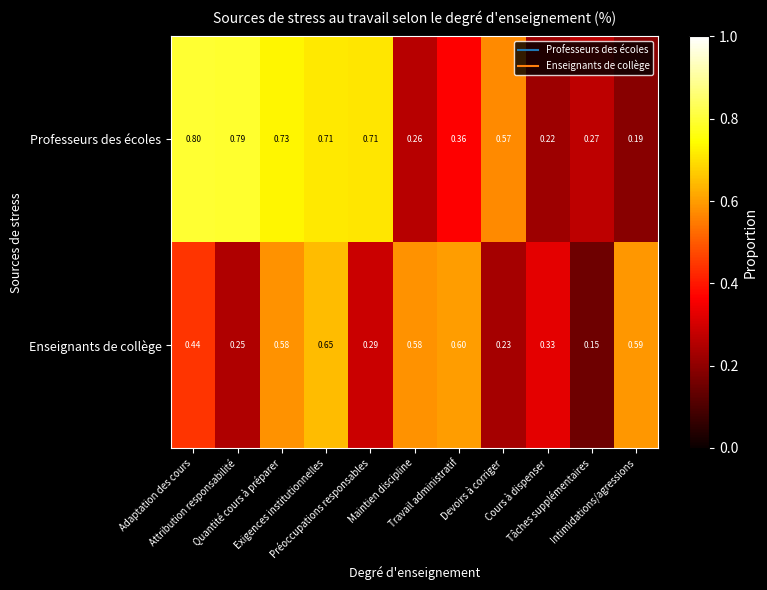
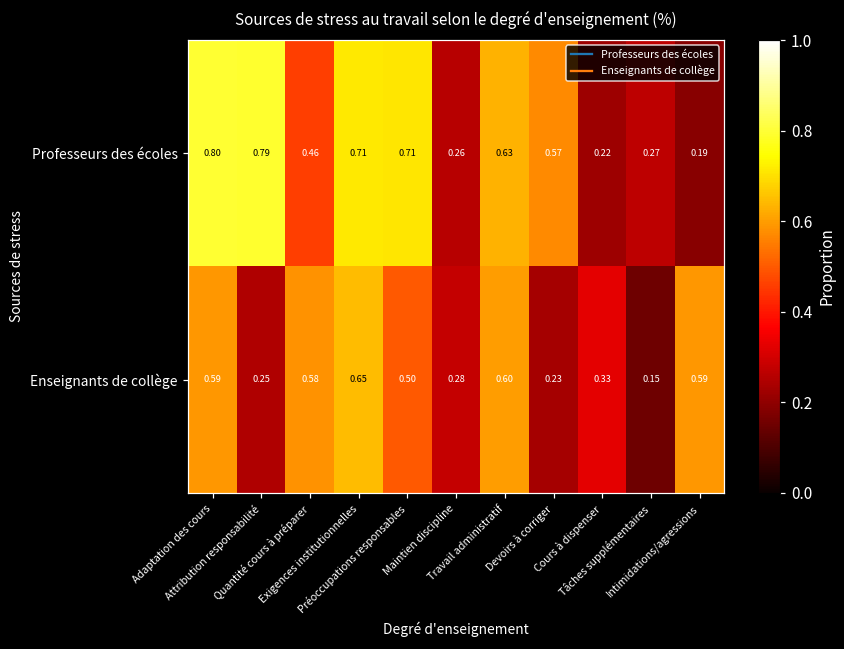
Professeurs des écoles, Quantité cours à préparer: 0.73 -> 0.46
Professeurs des écoles, Travail administratif: 0.36 -> 0.63
Enseignants de collège, Adaptation des cours: 0.44 -> 0.59
Enseignants de collège, Préoccupations responsables: 0.29 -> 0.50
Enseignants de collège, Maintien discipline: 0.58 -> 0.28
